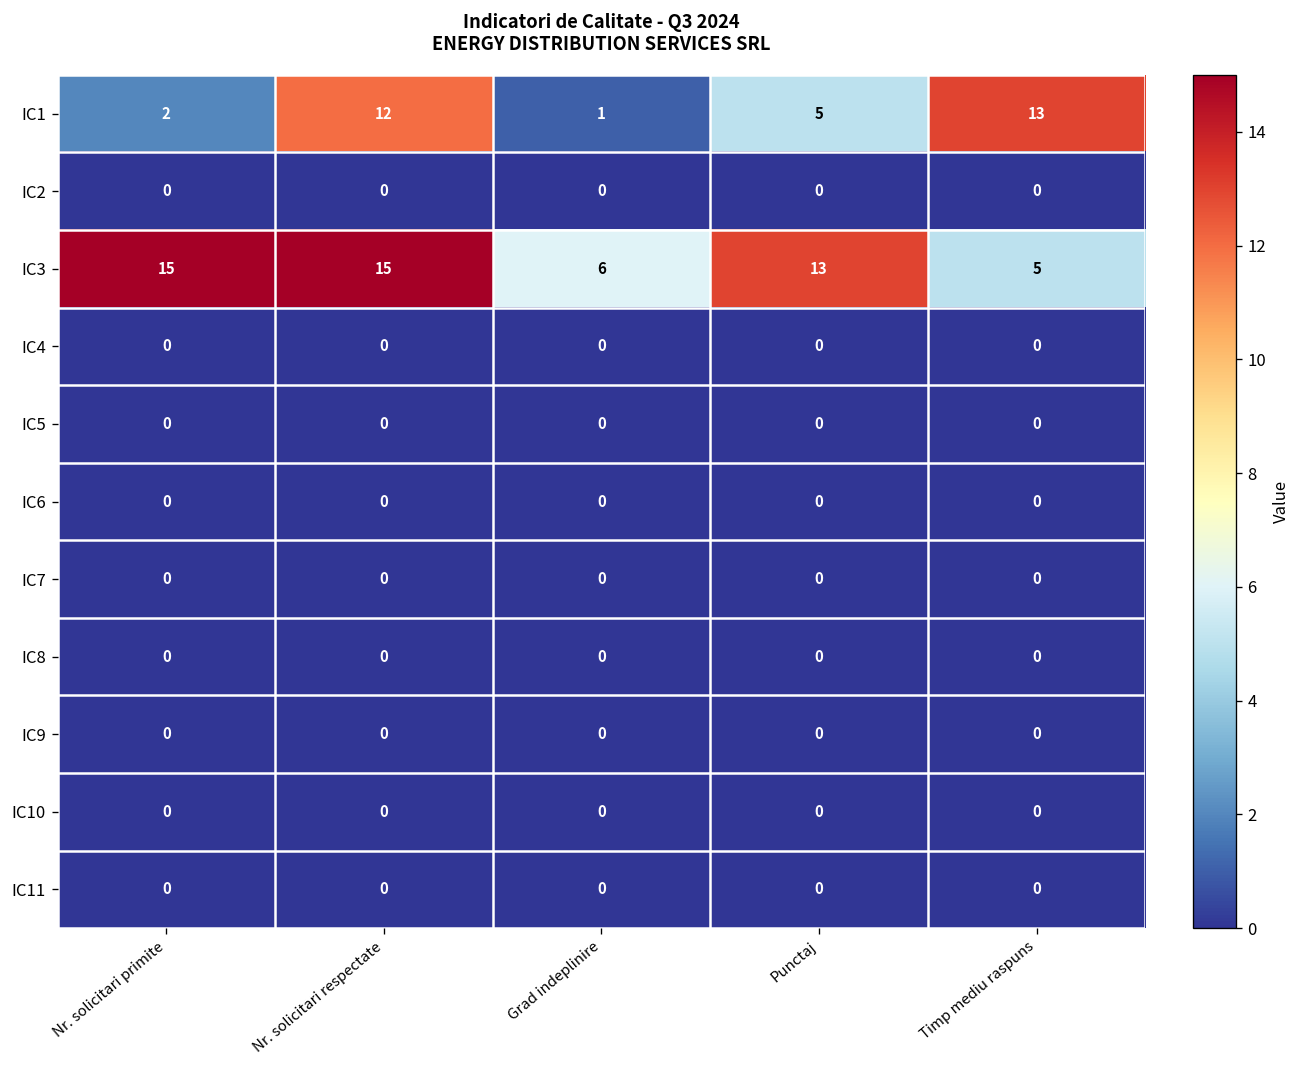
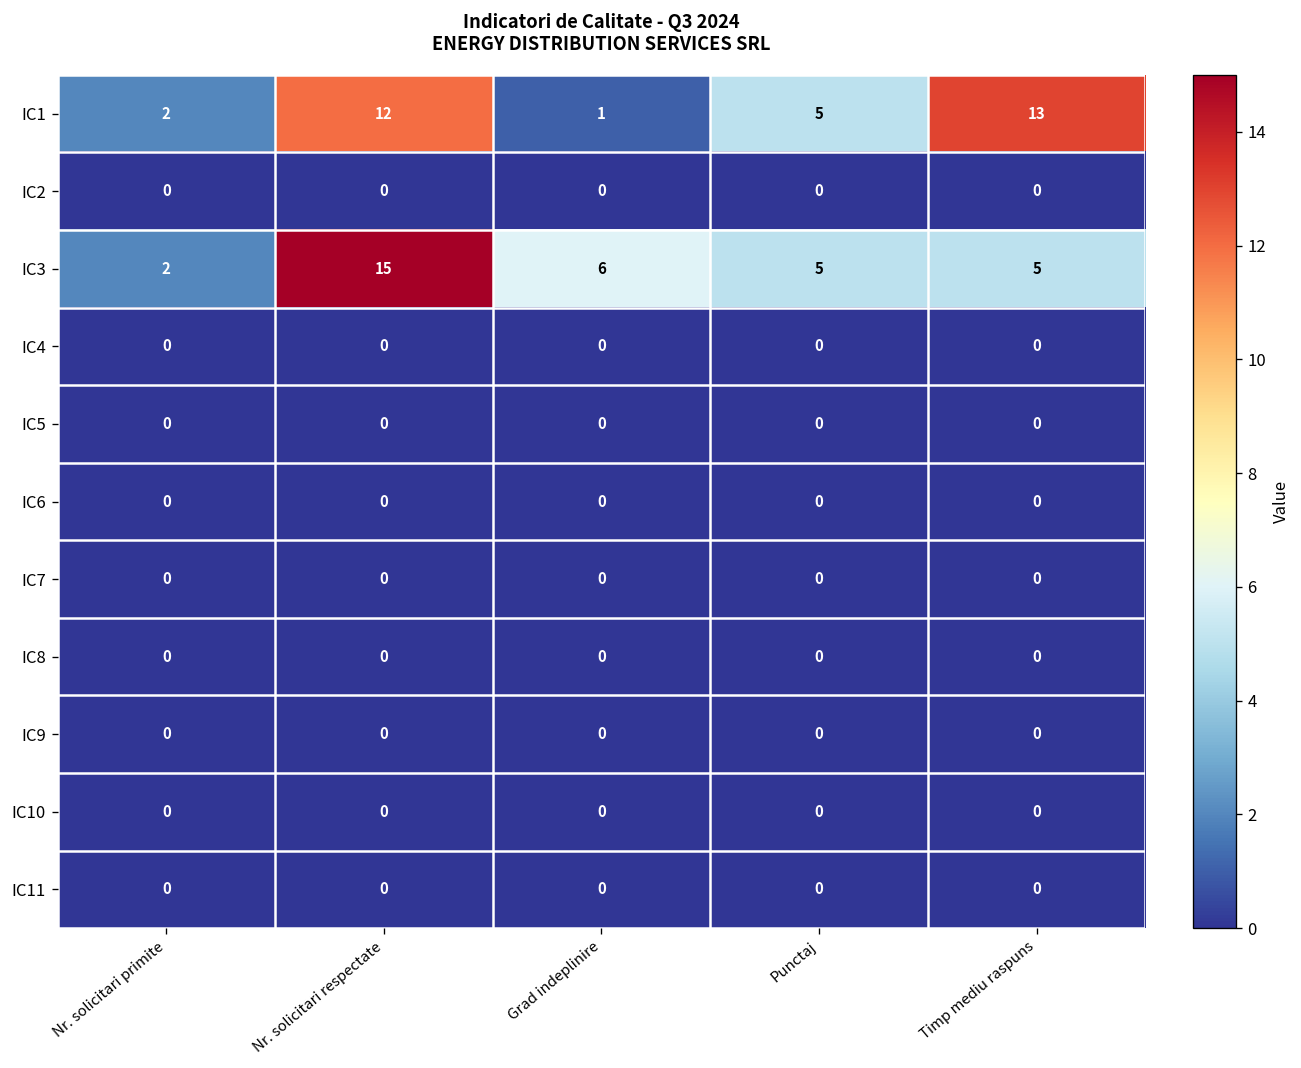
IC3, Nr. solicitari primite: 15 -> 2
IC3, Punctaj: 13 -> 5
